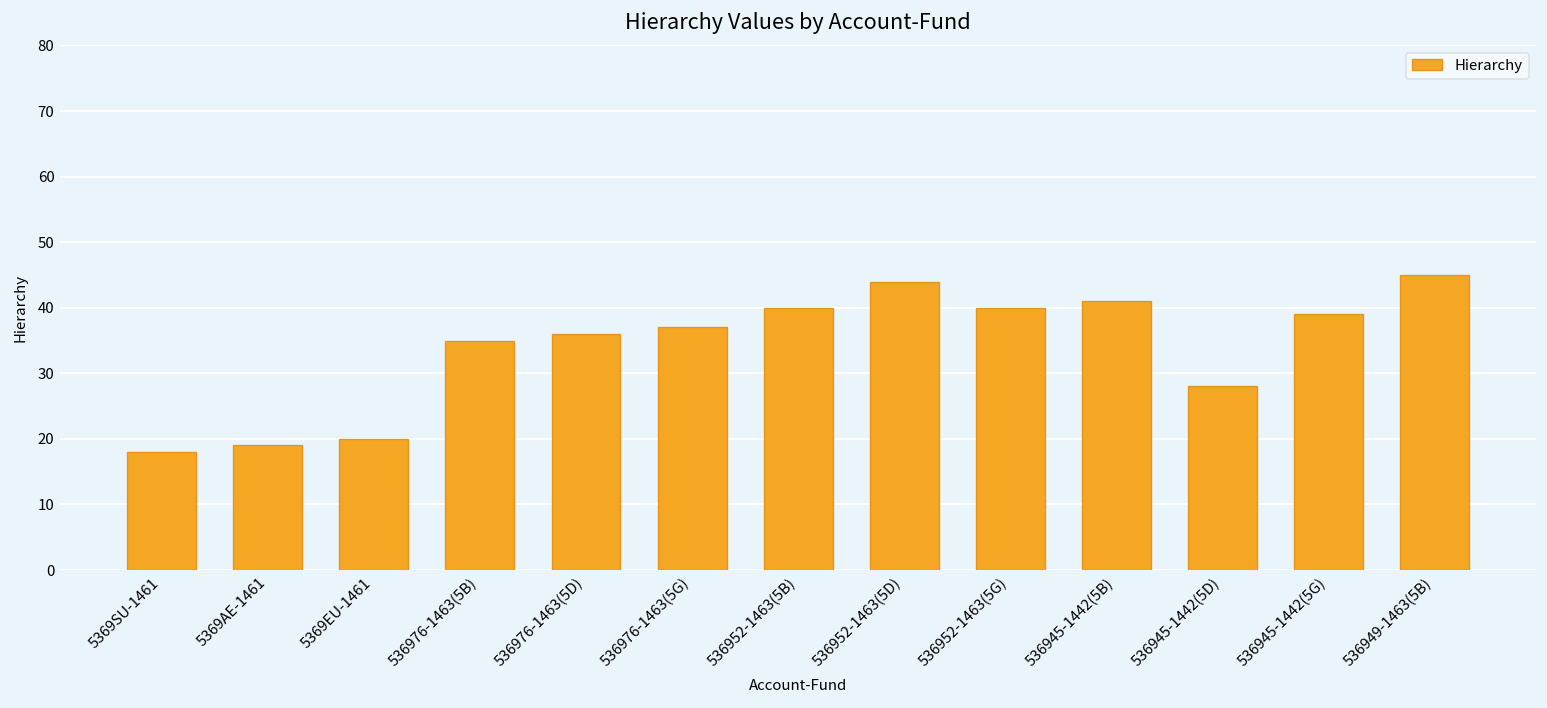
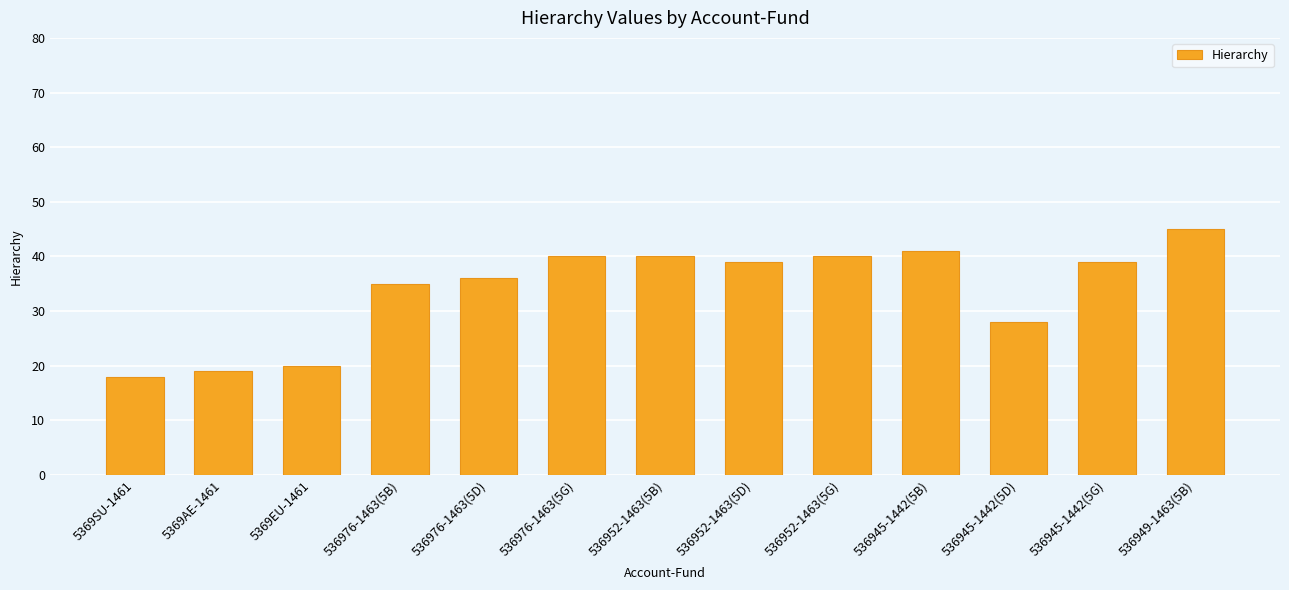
536976-1463(5G): 37 -> 40
536952-1463(5D): 44 -> 39
